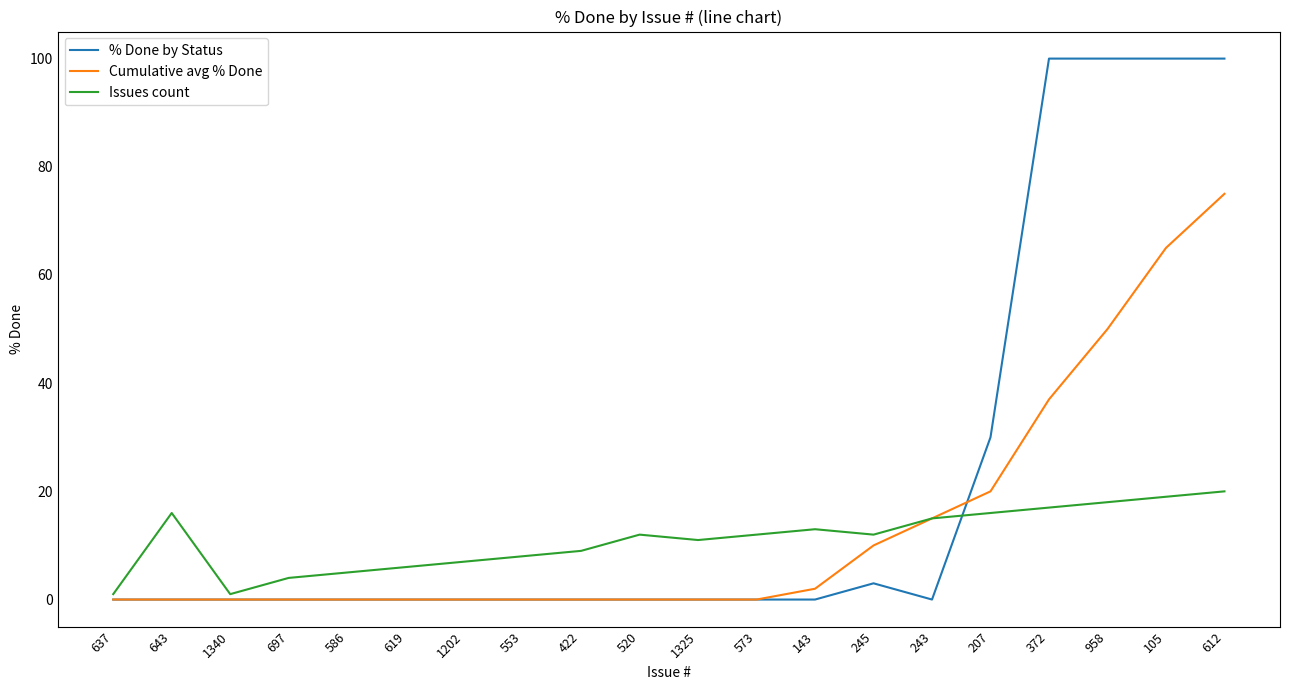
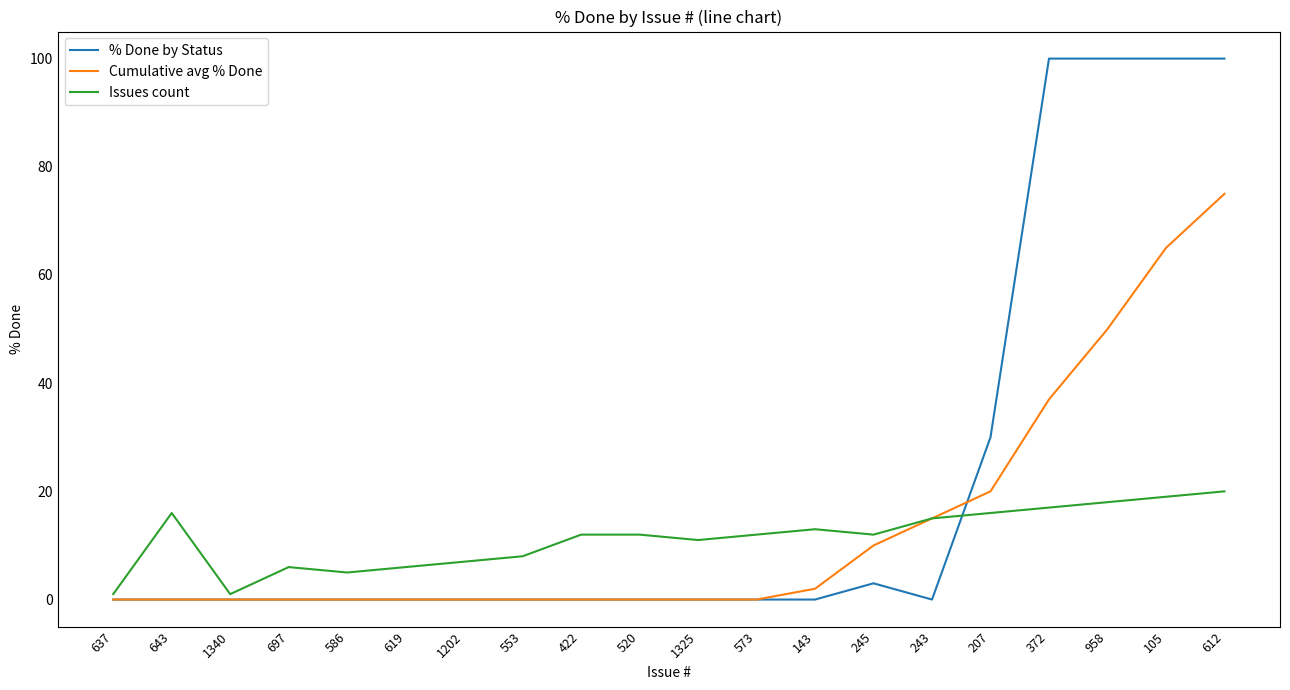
Issues count, 697: 4 -> 6
Issues count, 422: 9 -> 12
